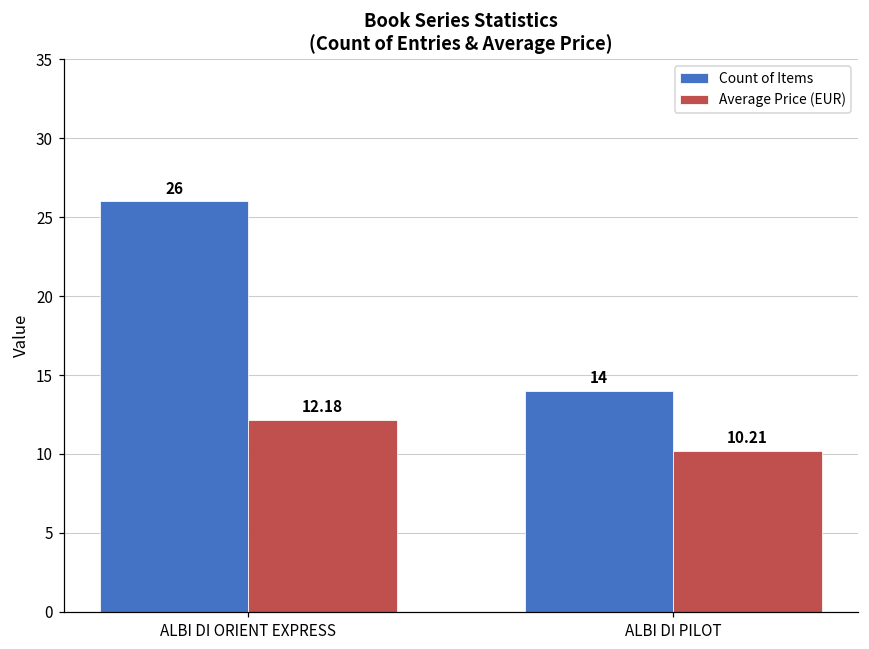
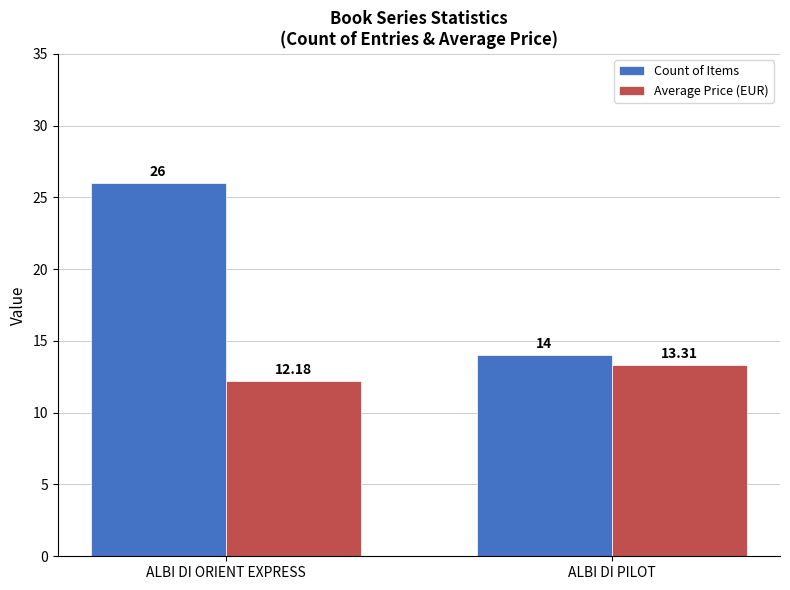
Average Price (EUR), ALBI DI PILOT: 10.21 -> 13.31
